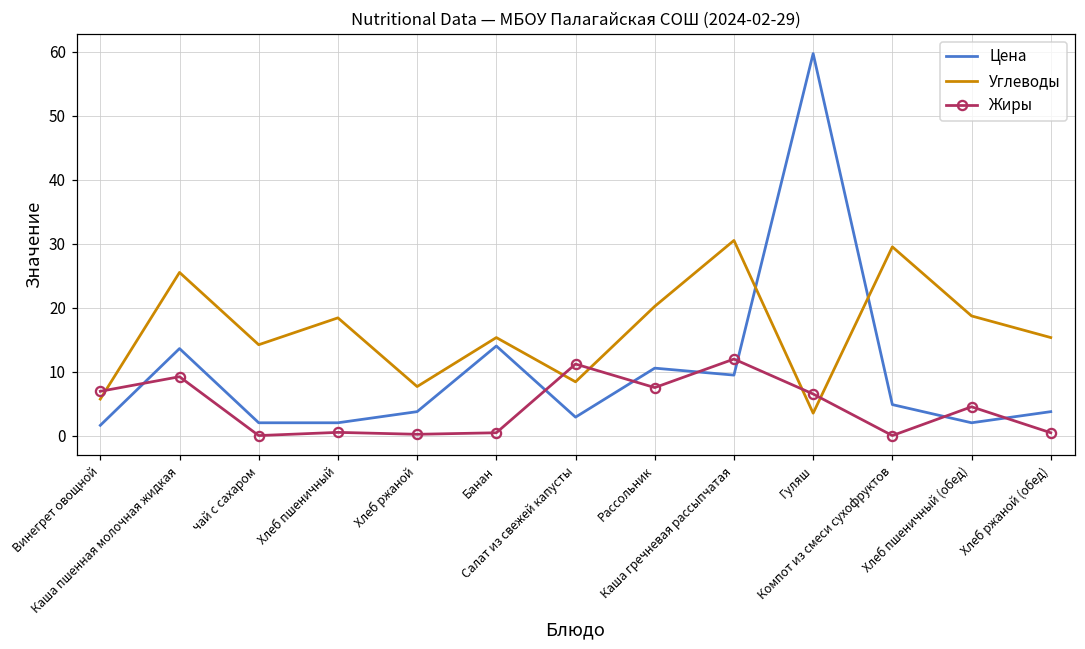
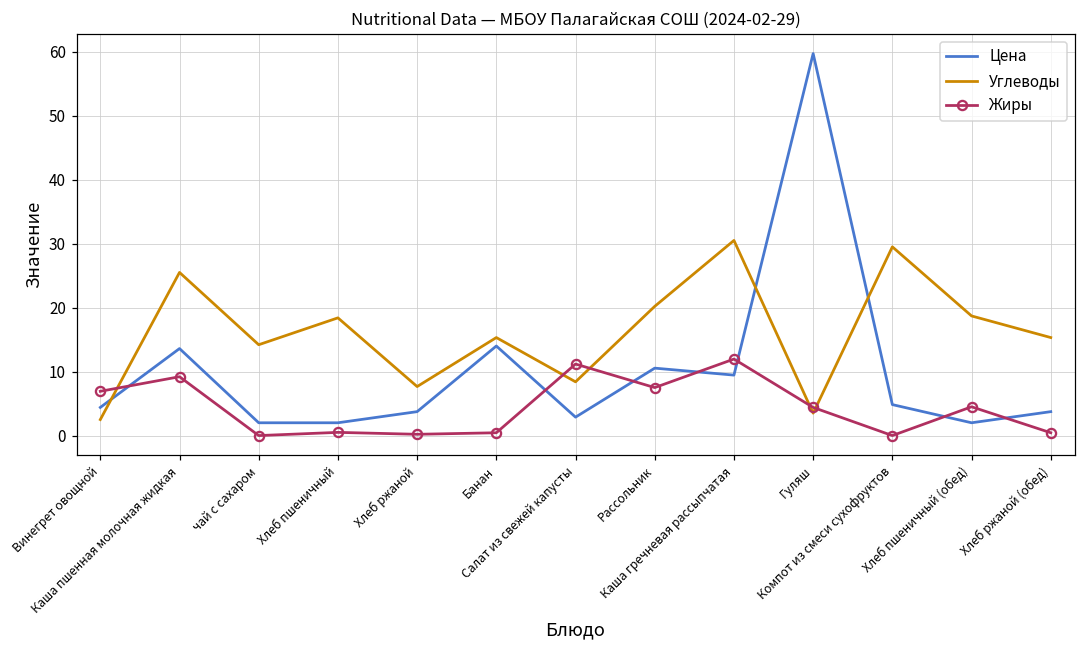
Цена, Винегрет овощной: 2 -> 4
Углеводы, Винегрет овощной: 6 -> 3
Жиры, Гуляш: 7 -> 4
